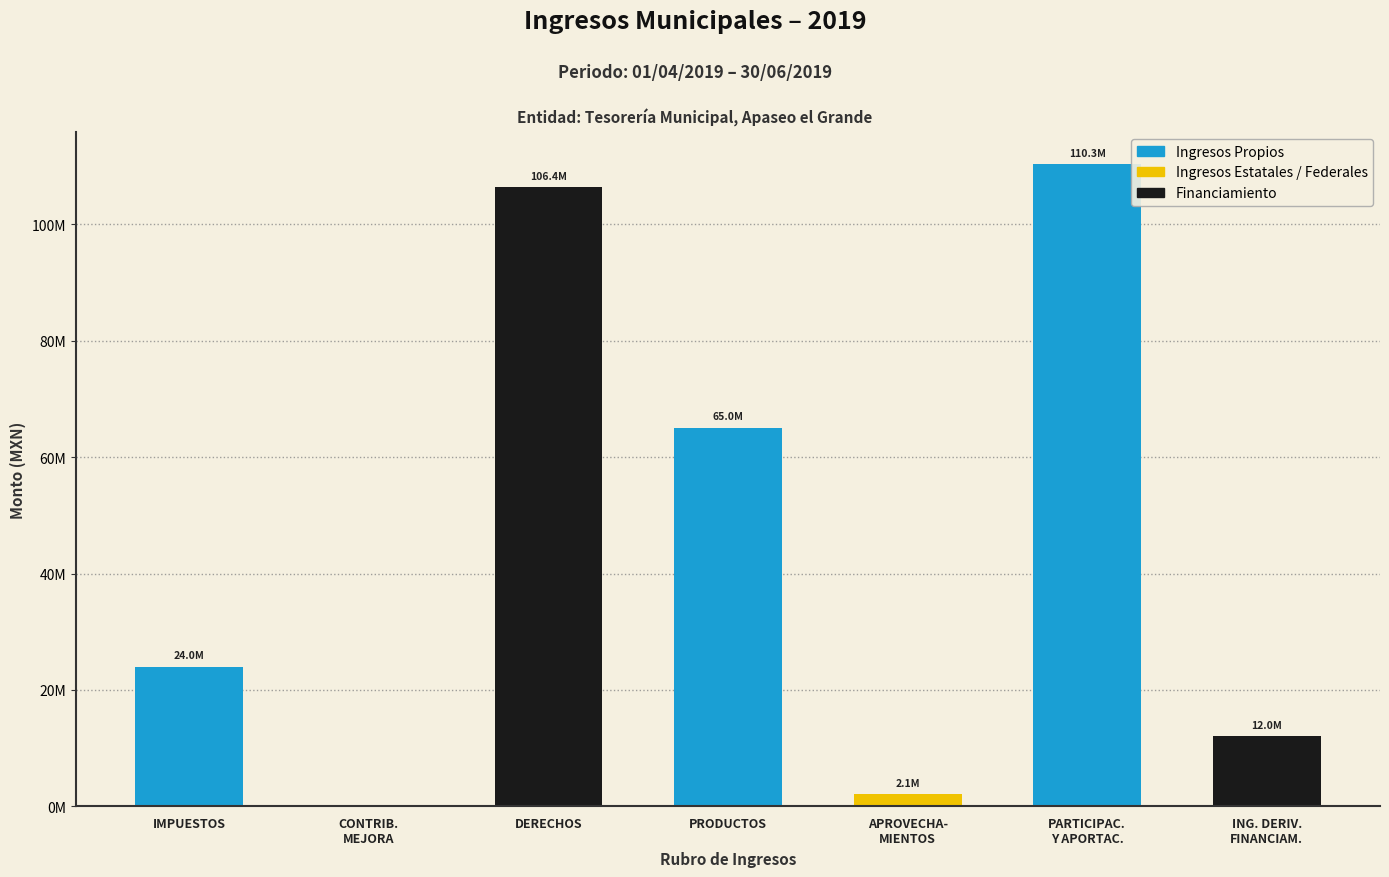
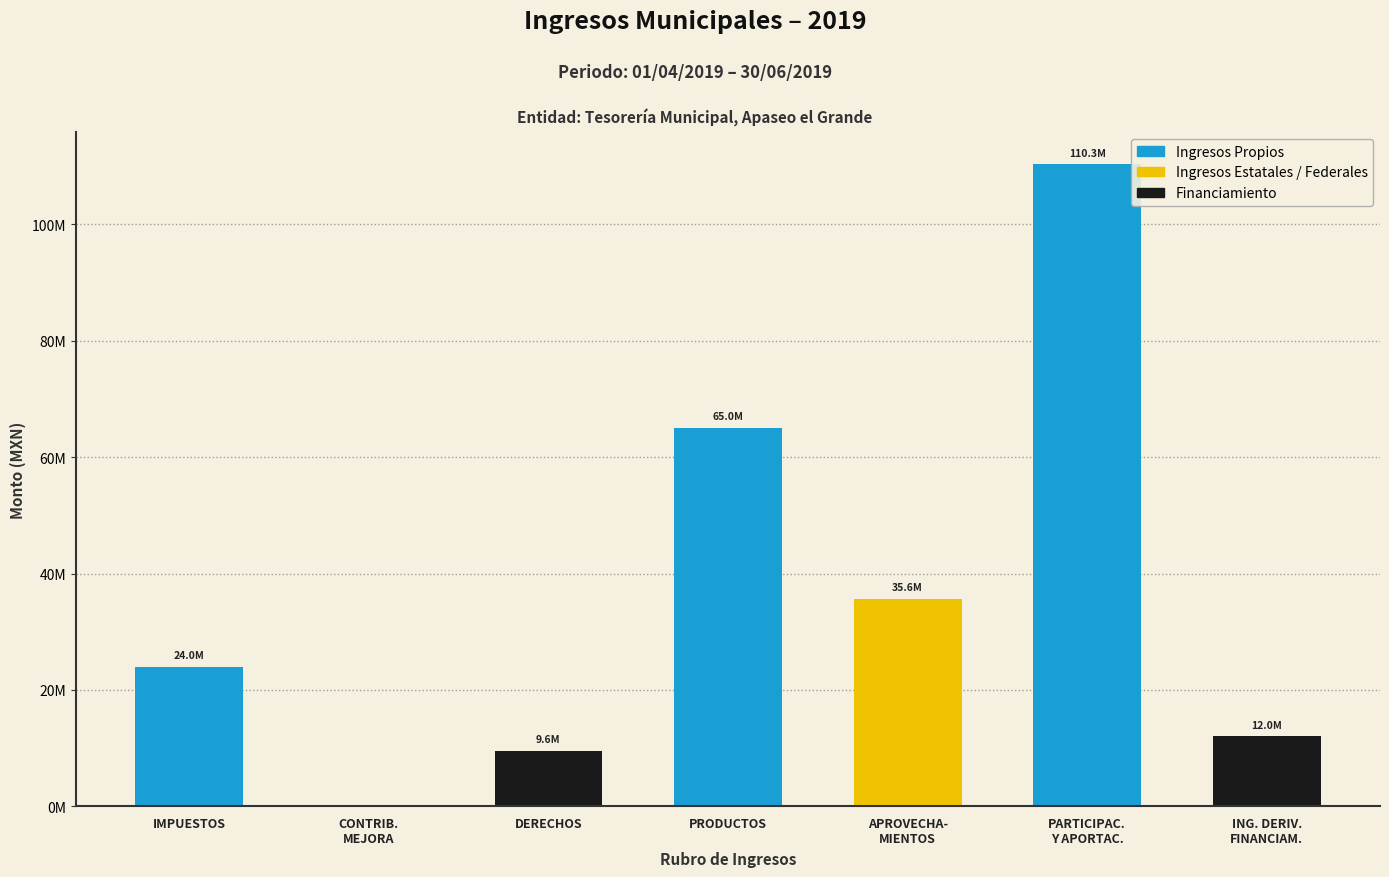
DERECHOS: 106.4M -> 9.6M
APROVECHA- MIENTOS: 2.1M -> 35.6M
